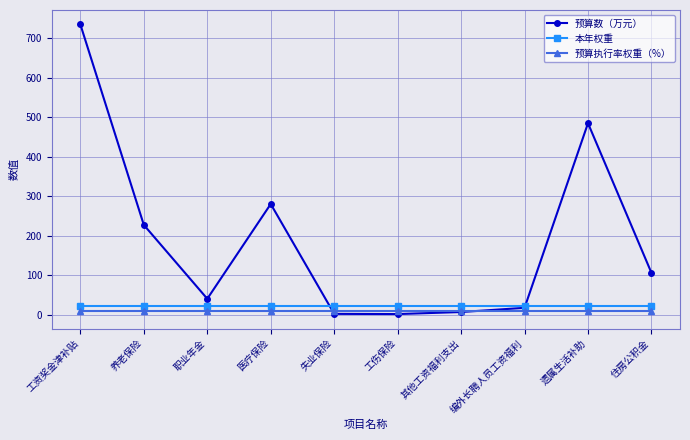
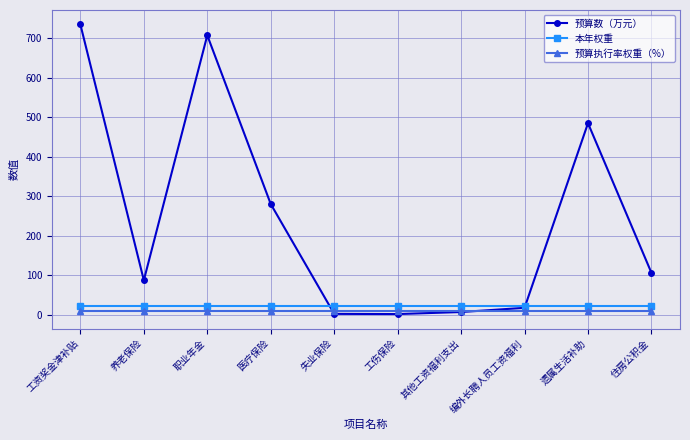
预算数（万元）, 养老保险: 230 -> 90
预算数（万元）, 职业年金: 40 -> 710
